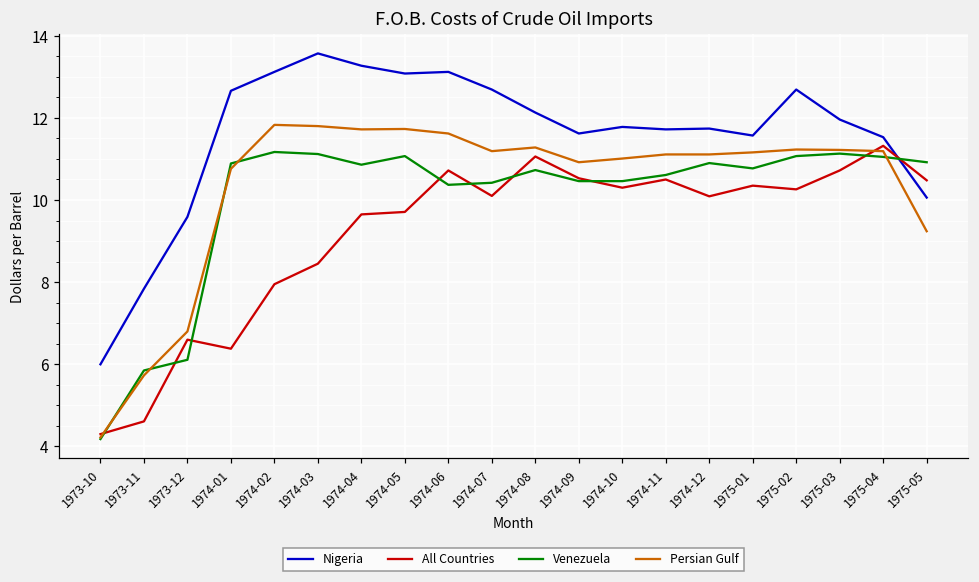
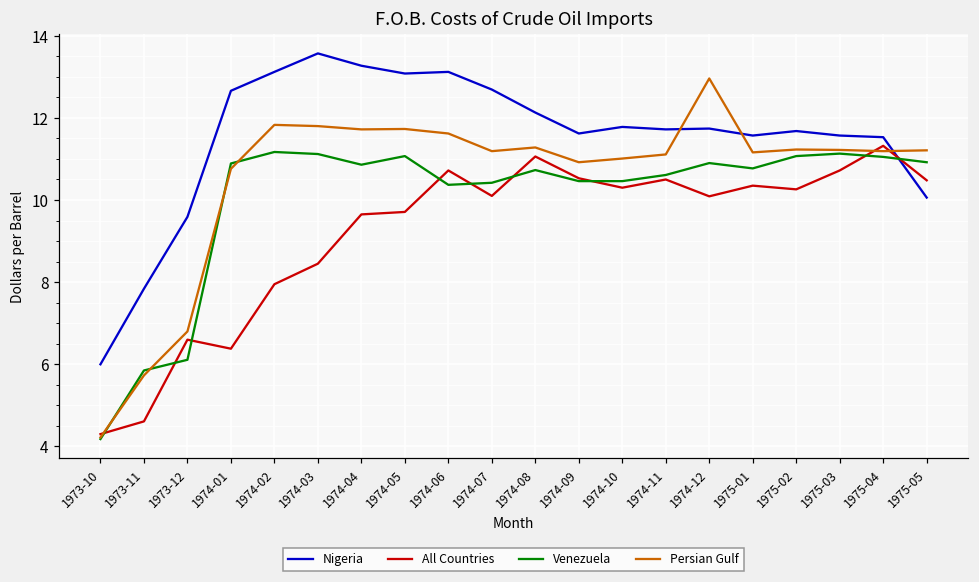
Persian Gulf, 1974-12: 11.1 -> 13.0
Nigeria, 1975-02: 12.7 -> 11.7
Nigeria, 1975-03: 12.0 -> 11.6
Persian Gulf, 1975-05: 9.2 -> 11.2
